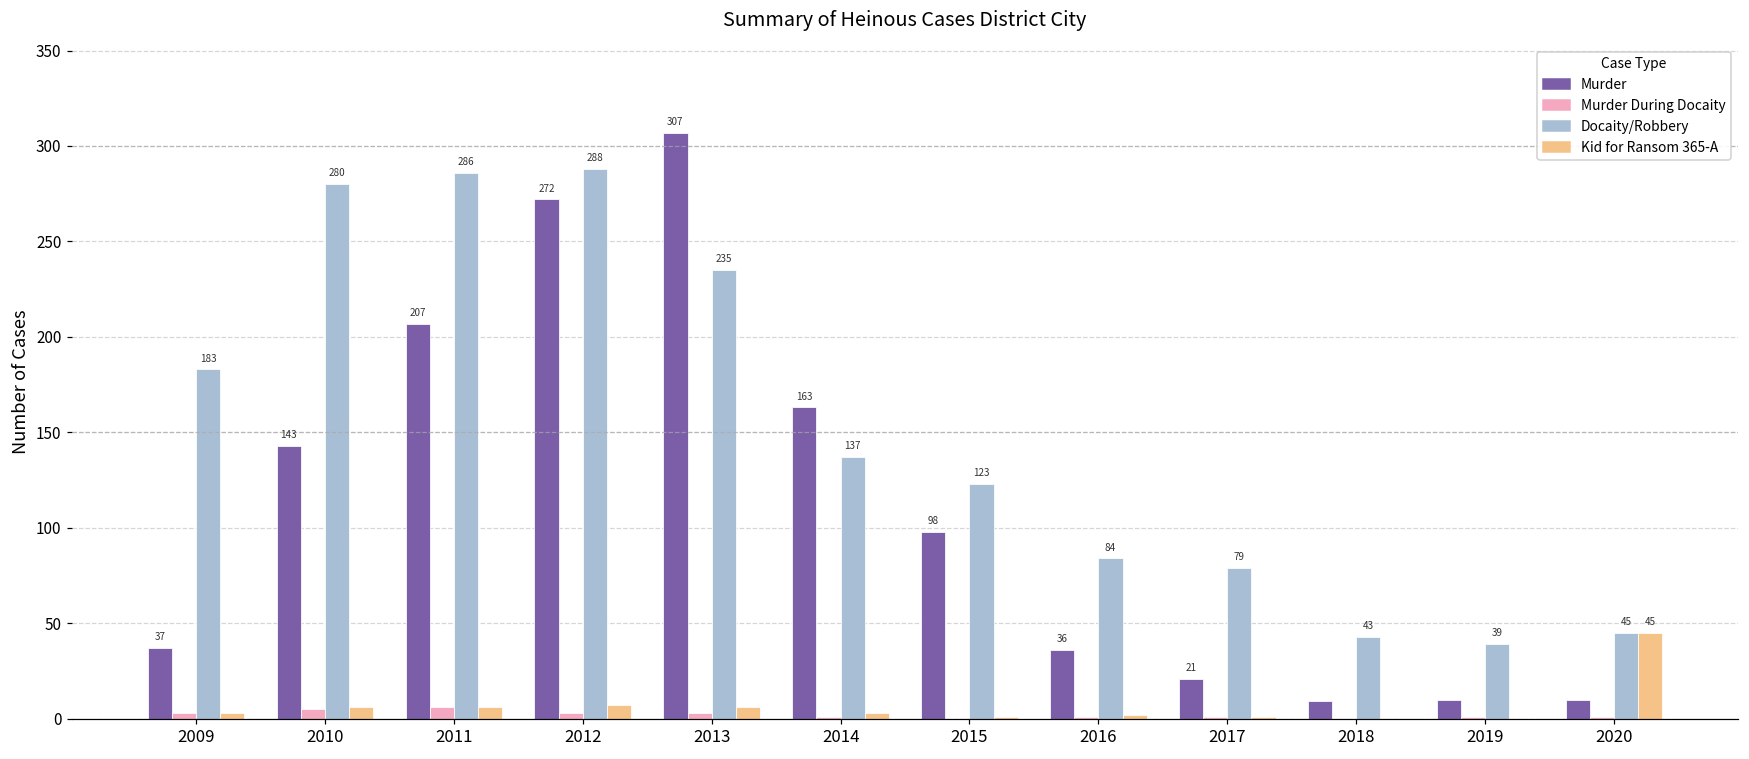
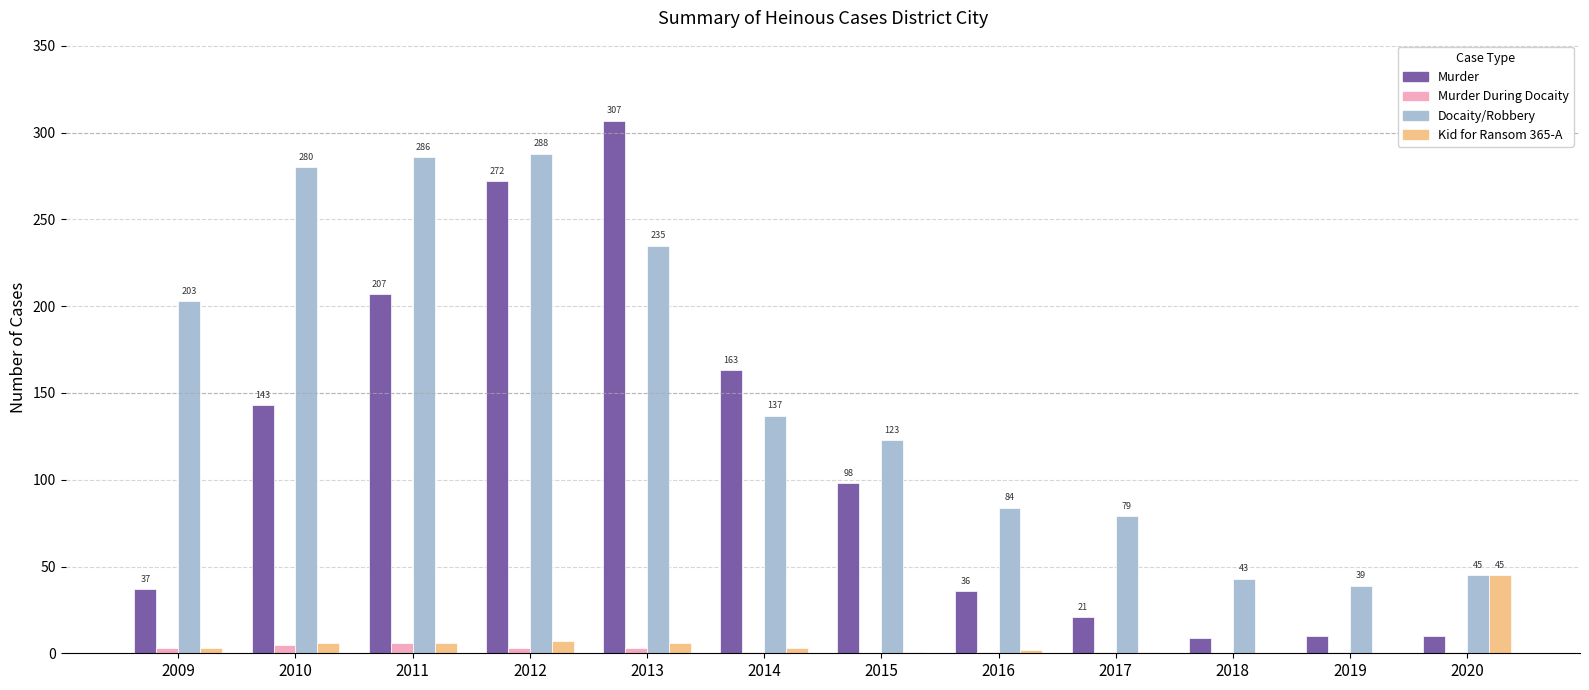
Docaity/Robbery, 2009: 183 -> 203
